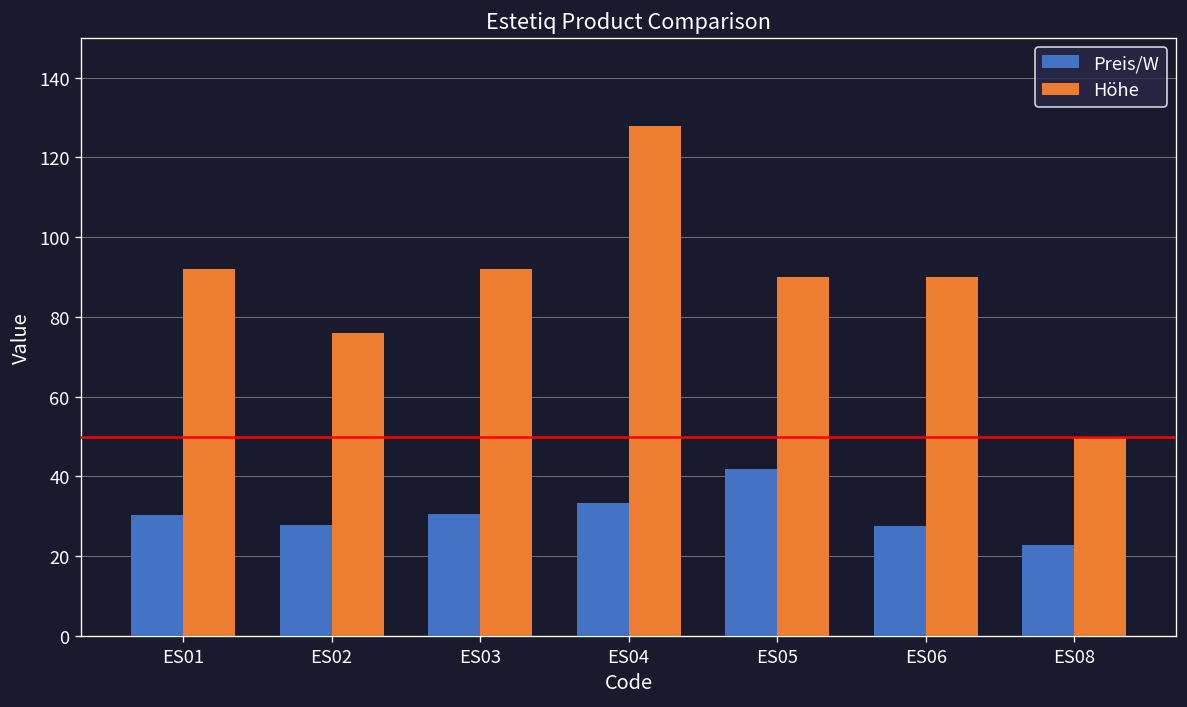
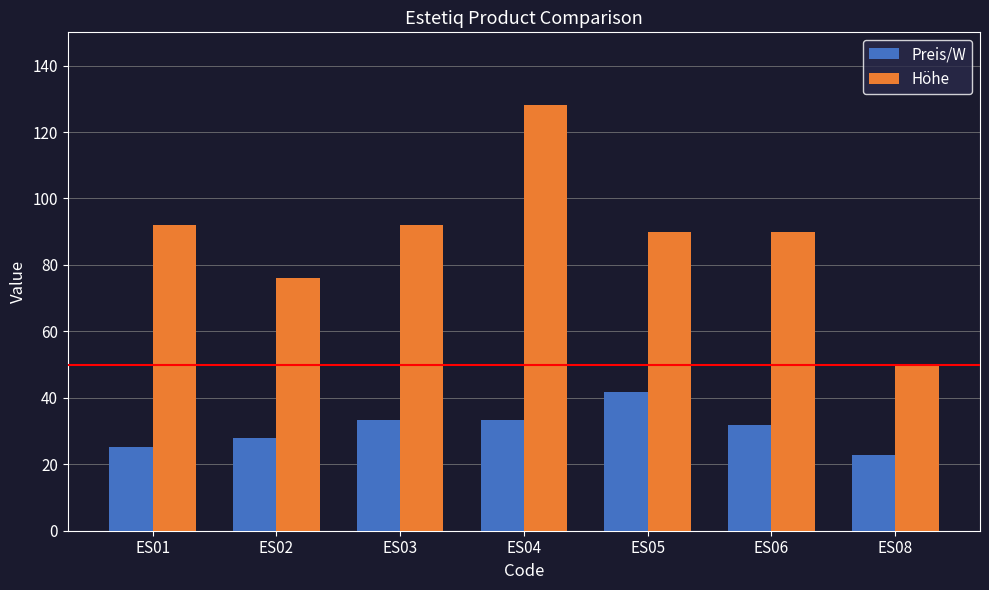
Preis/W, ES01: 30 -> 25
Preis/W, ES03: 31 -> 33
Preis/W, ES06: 28 -> 32
